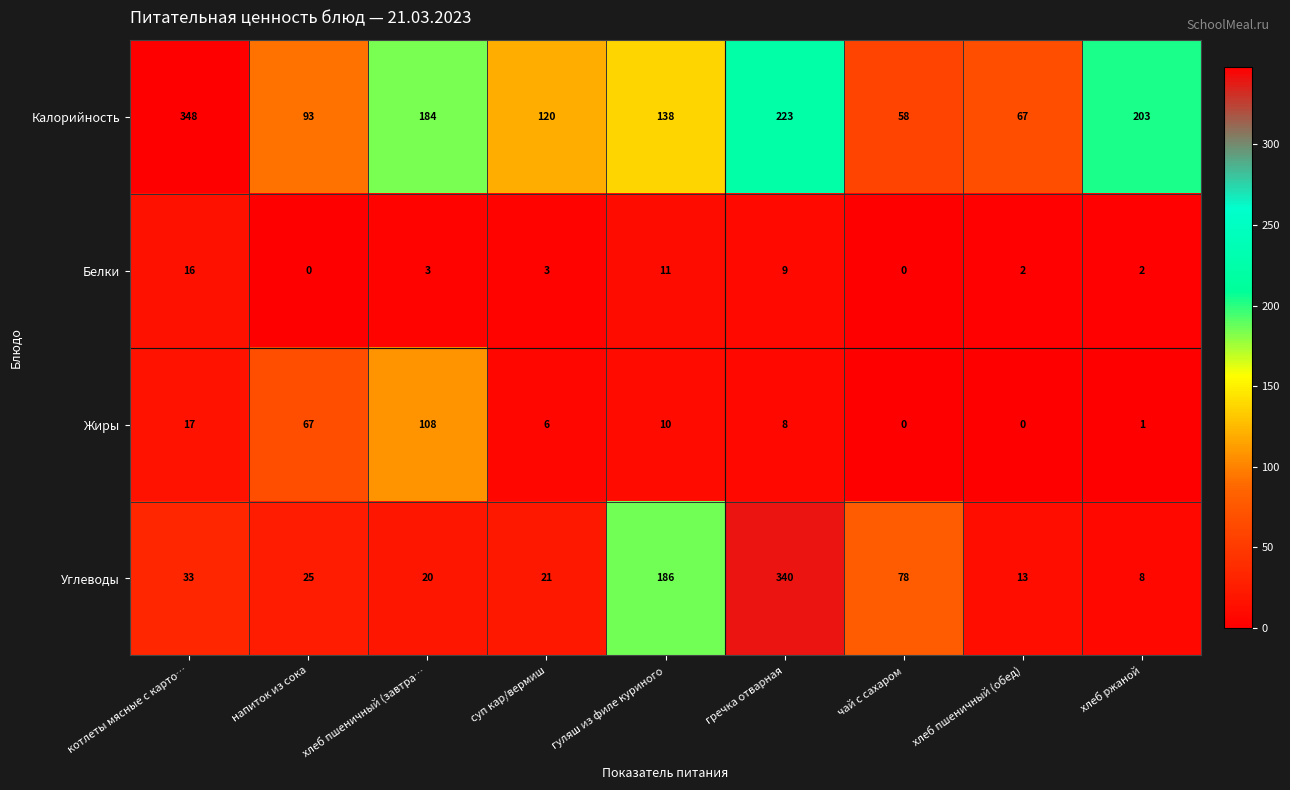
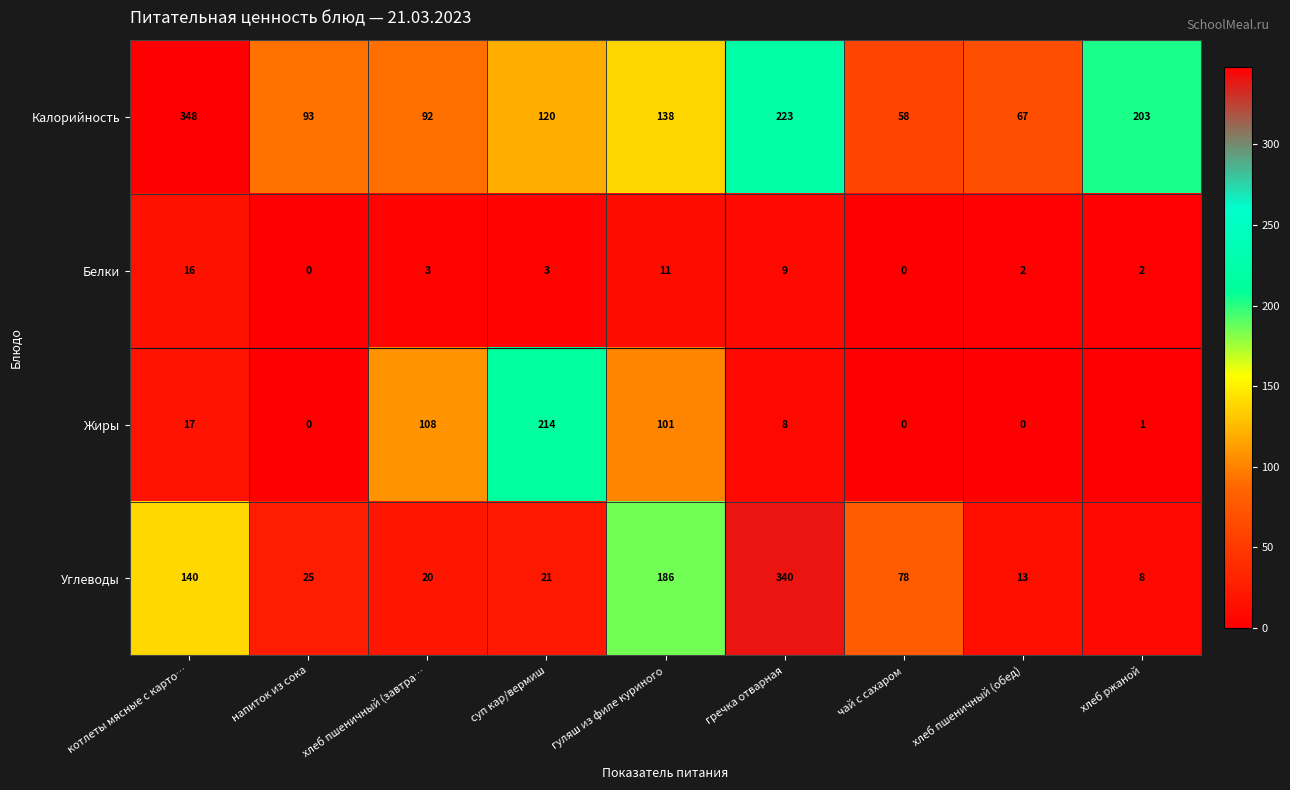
Калорийность, хлеб пшеничный (завтра…: 184 -> 92
Жиры, напиток из сока: 67 -> 0
Жиры, суп кар/вермиш: 6 -> 214
Жиры, гуляш из филе куриного: 10 -> 101
Углеводы, котлеты мясные с карто…: 33 -> 140
